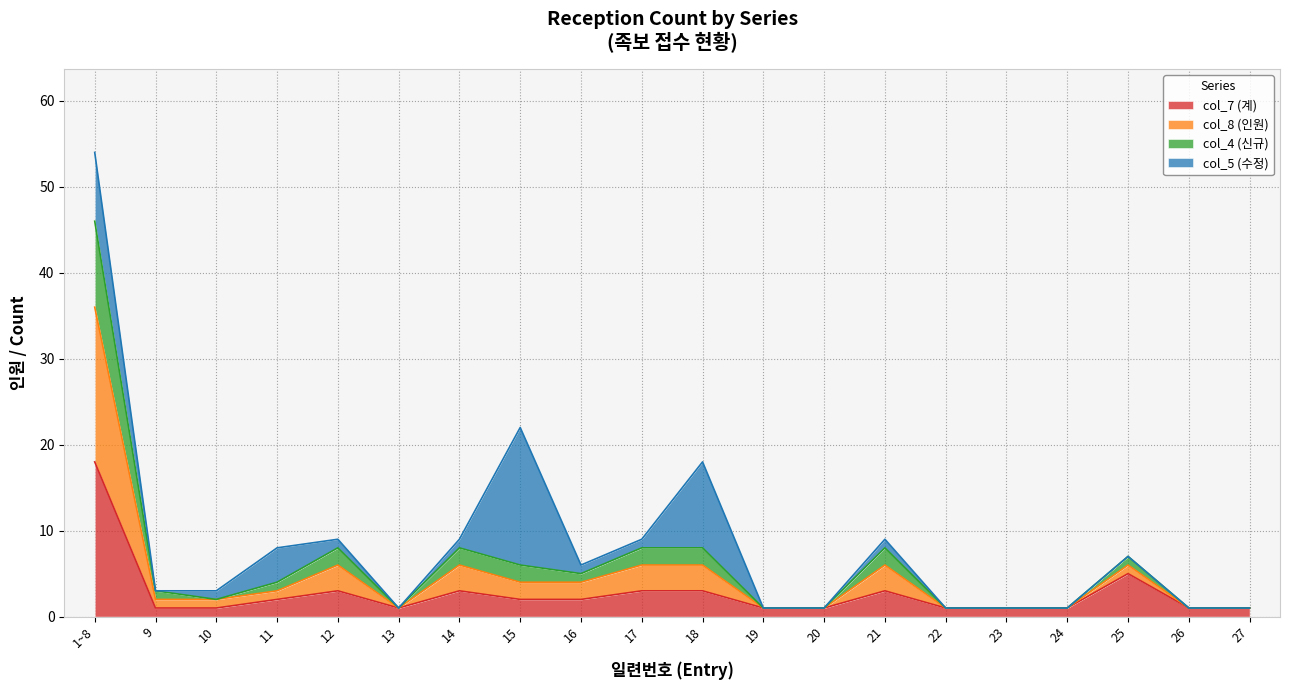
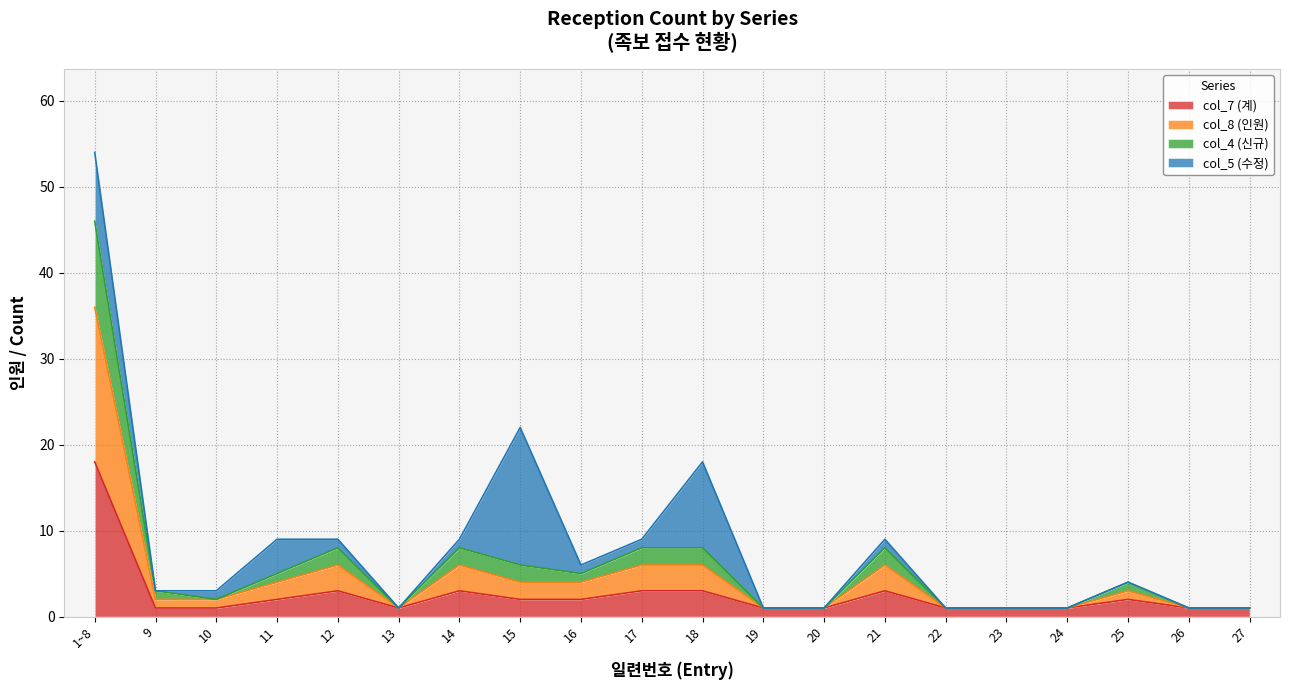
col_8 (인원), 11: 1 -> 2
col_7 (계), 25: 5 -> 2
